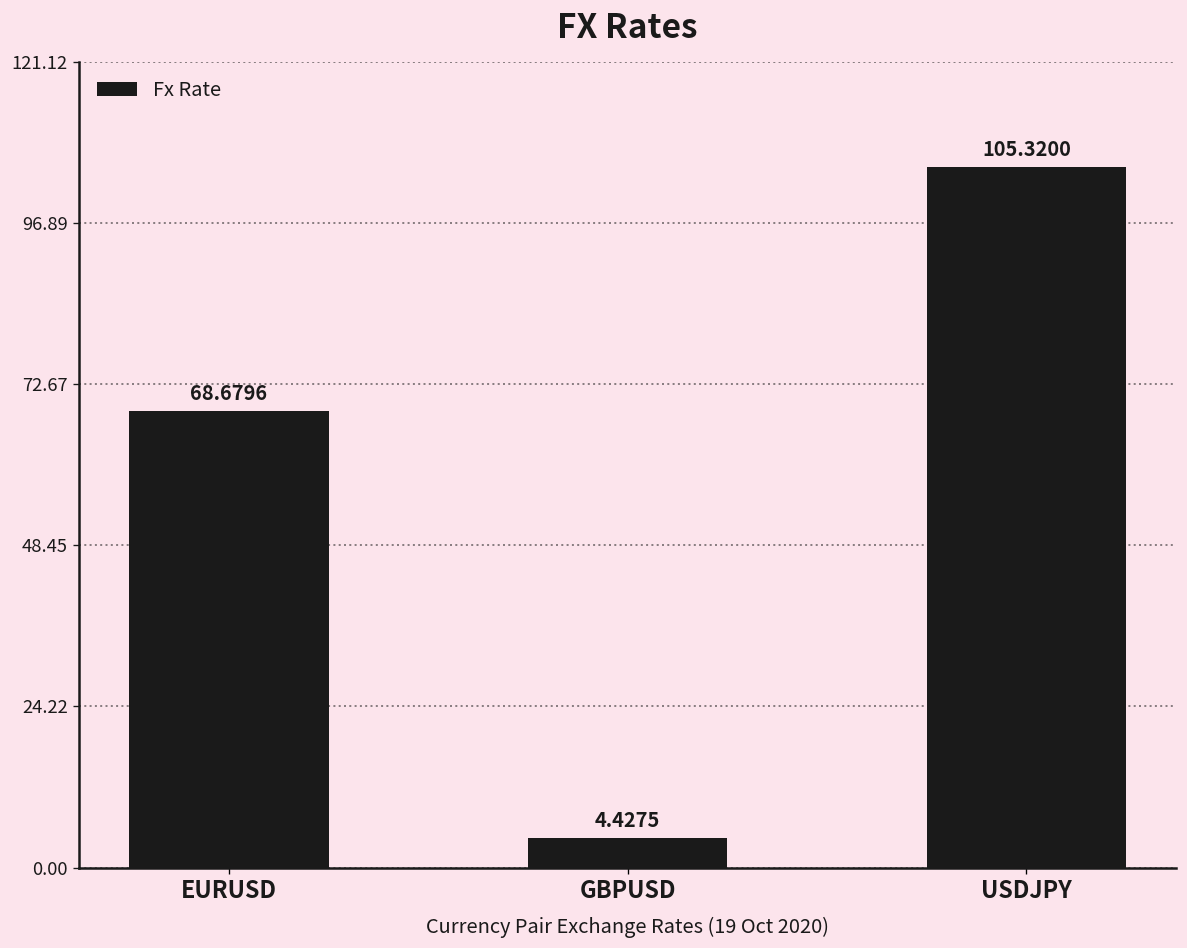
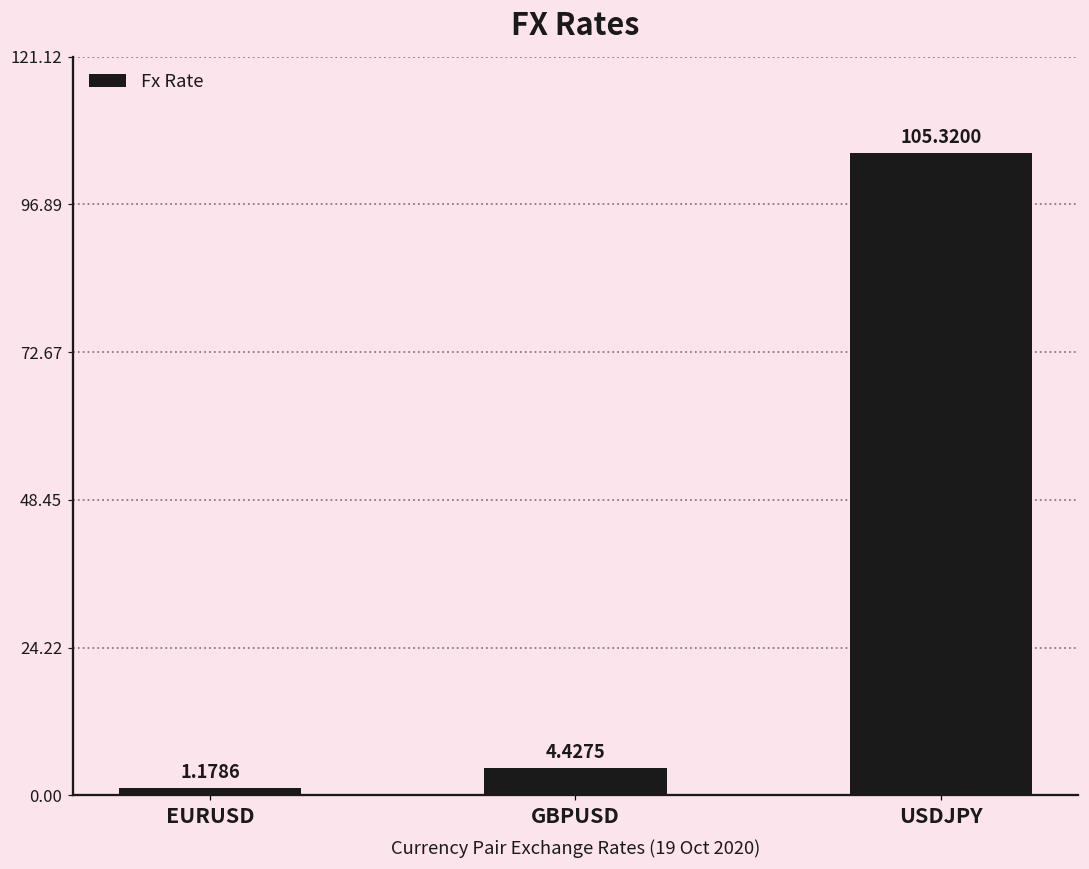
EURUSD: 68.6796 -> 1.1786
